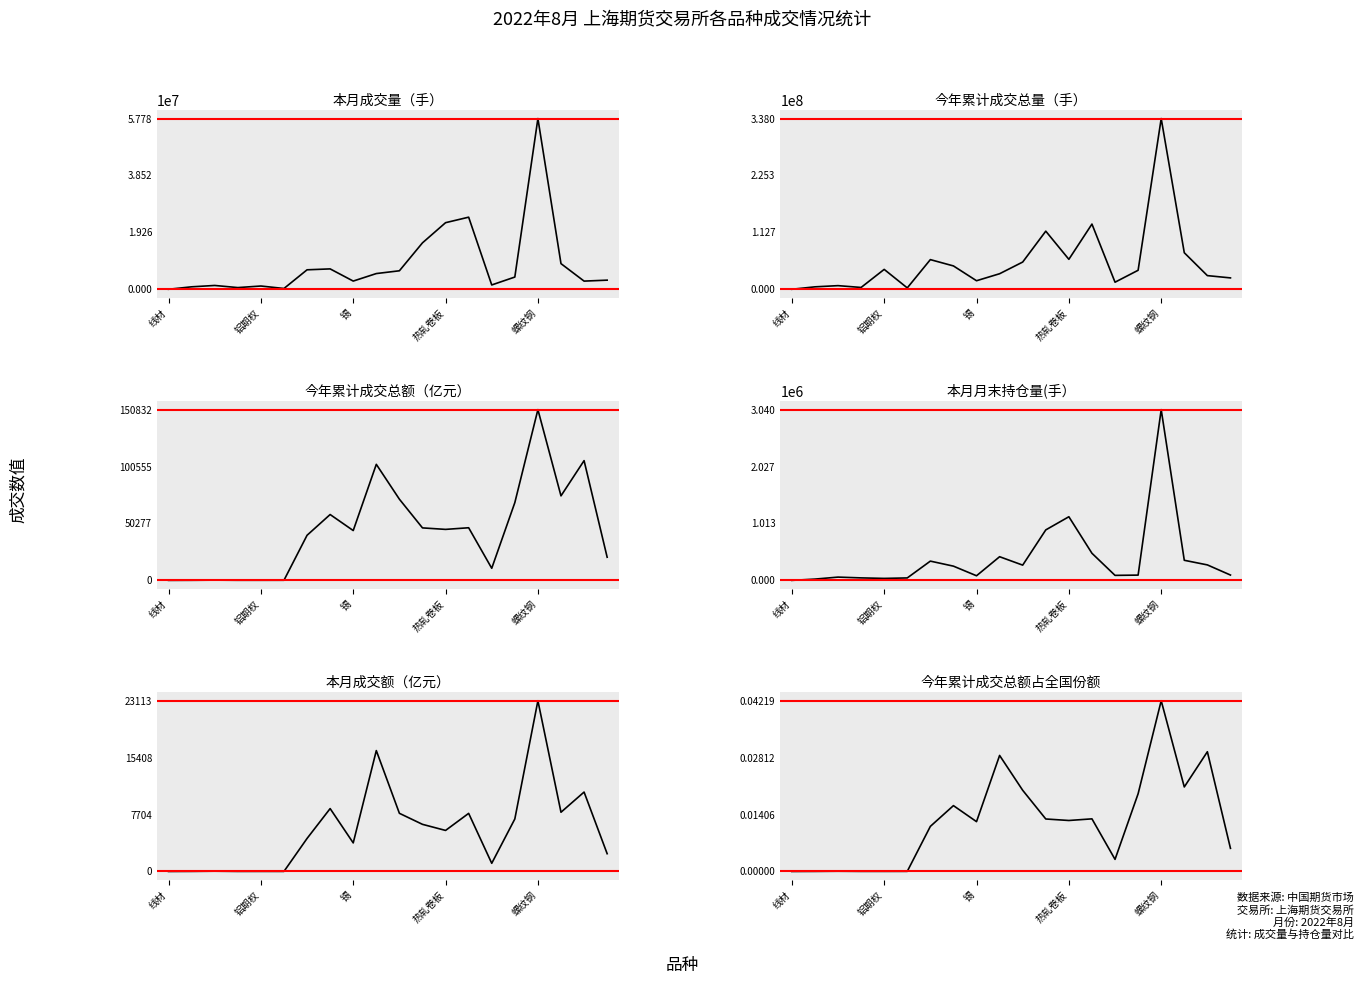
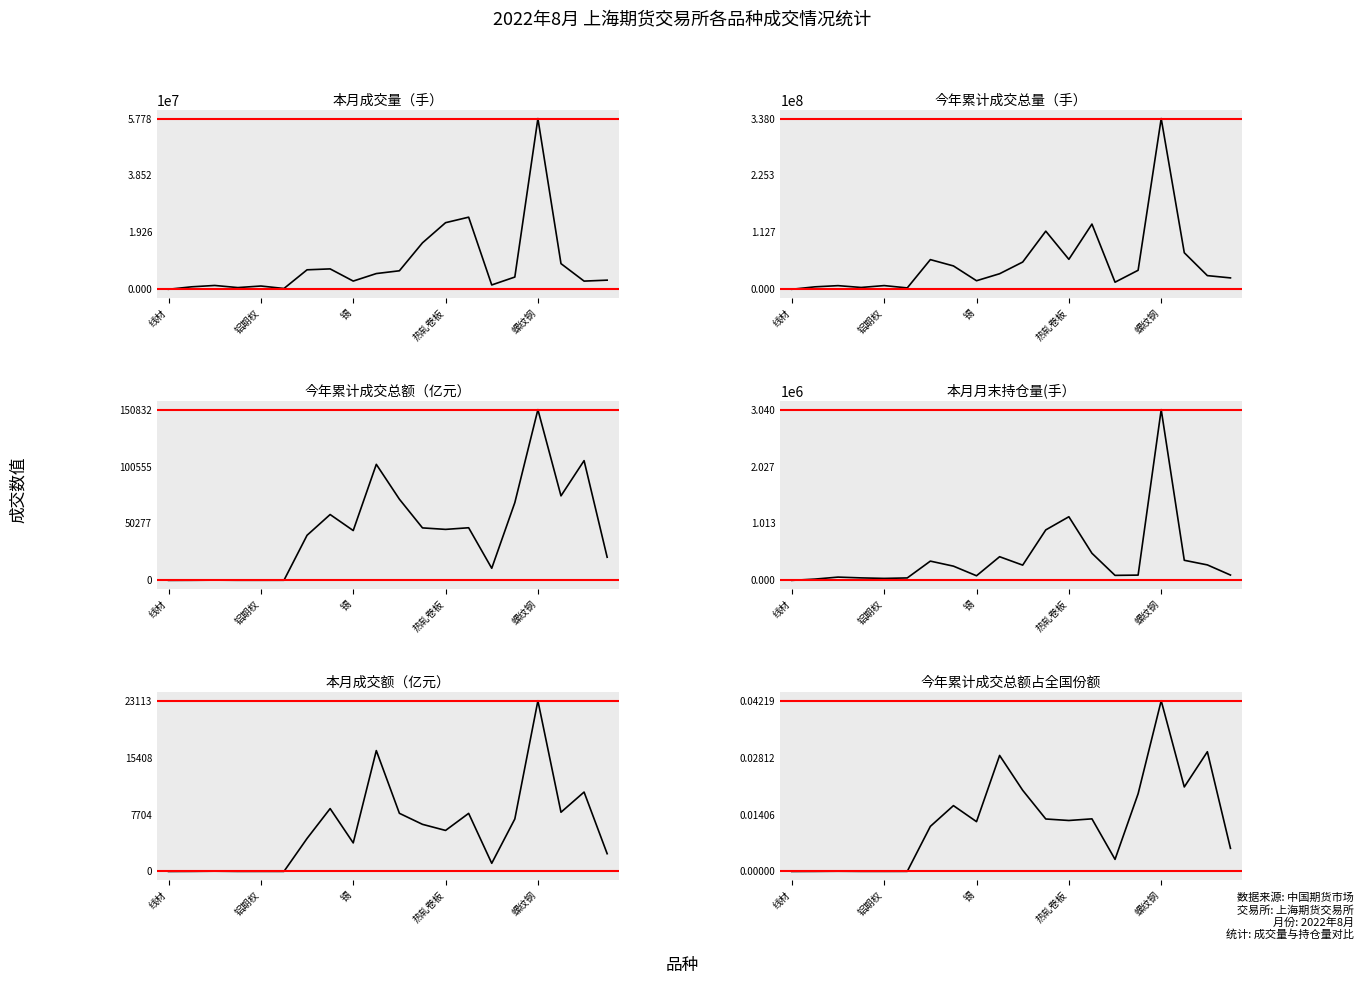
今年累计成交总量（手）, 铝期权: 40000000 -> 10000000
